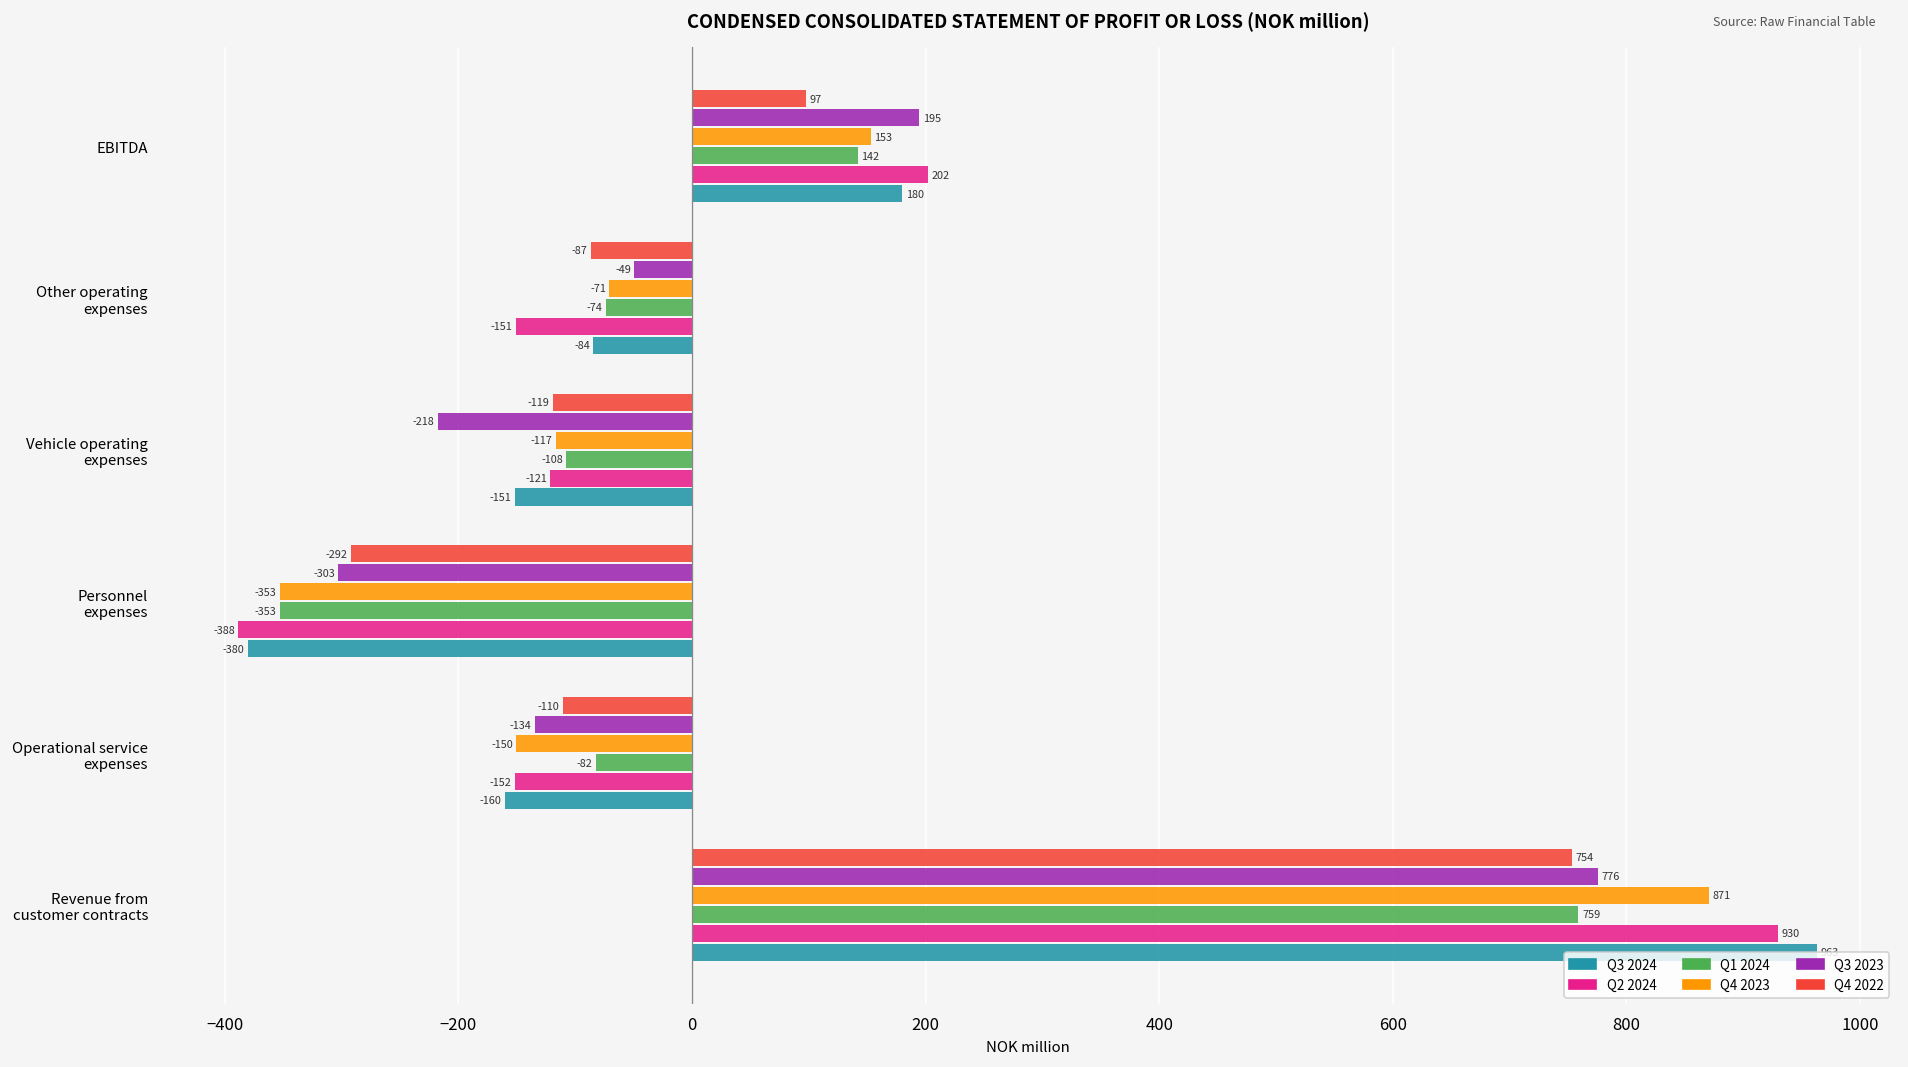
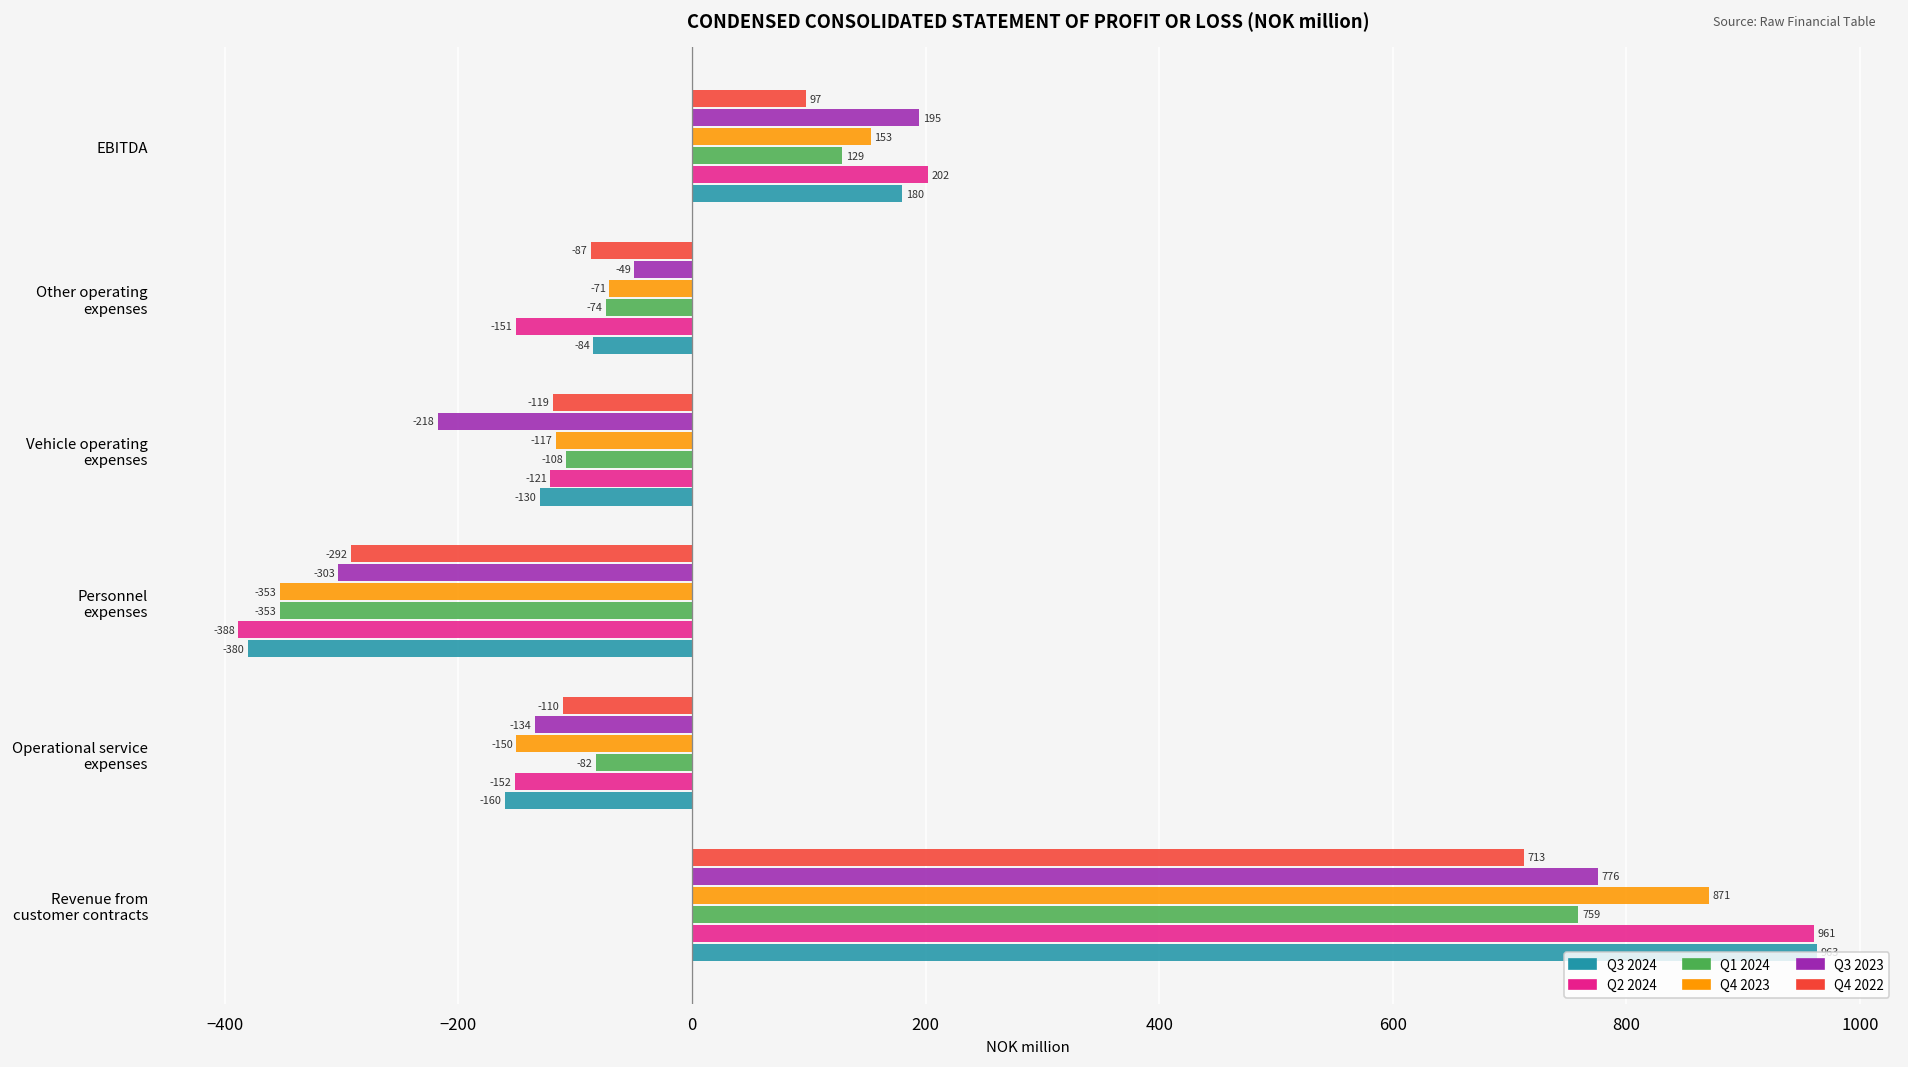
Q1 2024, EBITDA: 142 -> 129
Q3 2024, Vehicle operating expenses: -151 -> -130
Q4 2022, Revenue from customer contracts: 754 -> 713
Q2 2024, Revenue from customer contracts: 930 -> 961
